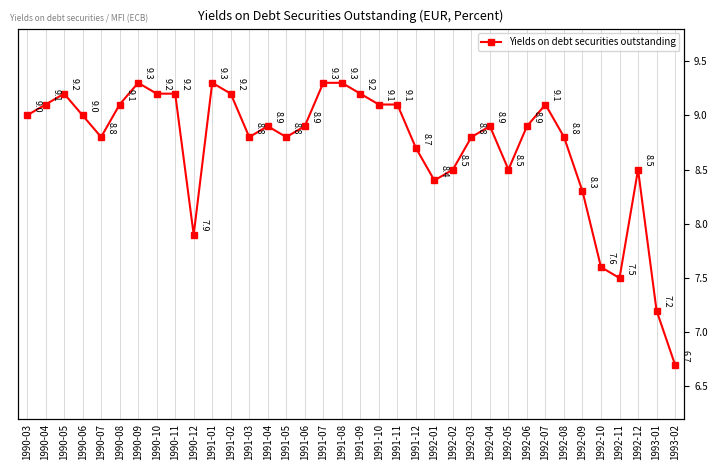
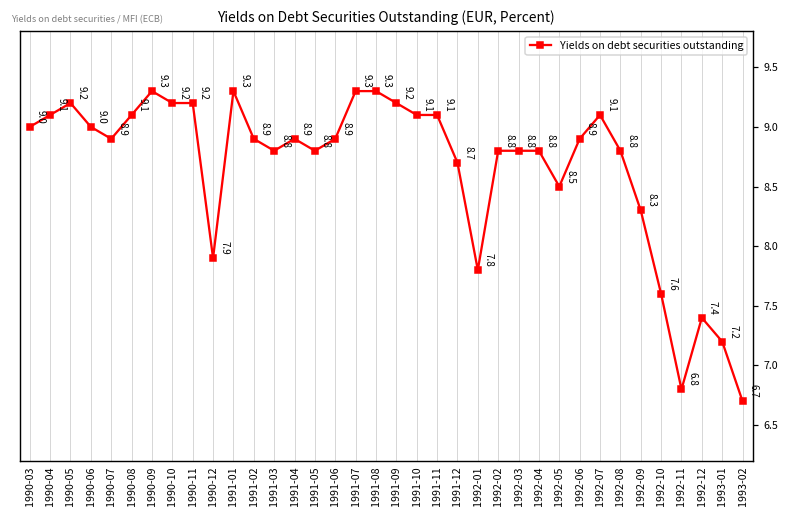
1990-07: 8.8 -> 8.9
1991-02: 9.2 -> 8.9
1992-01: 8.4 -> 7.8
1992-02: 8.5 -> 8.8
1992-04: 8.9 -> 8.8
1992-11: 7.5 -> 6.8
1992-12: 8.5 -> 7.4
